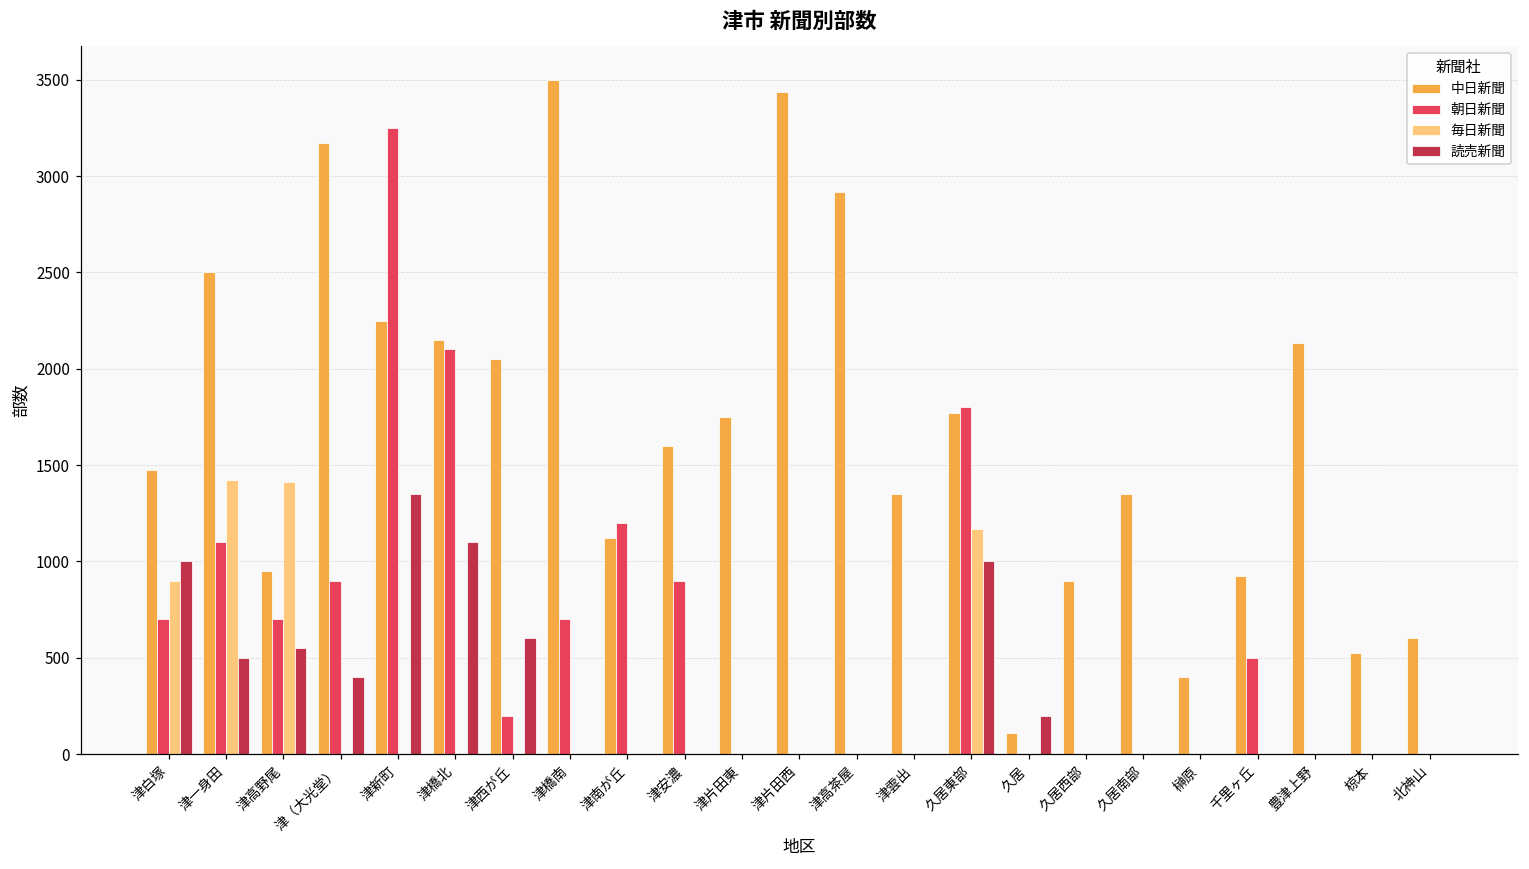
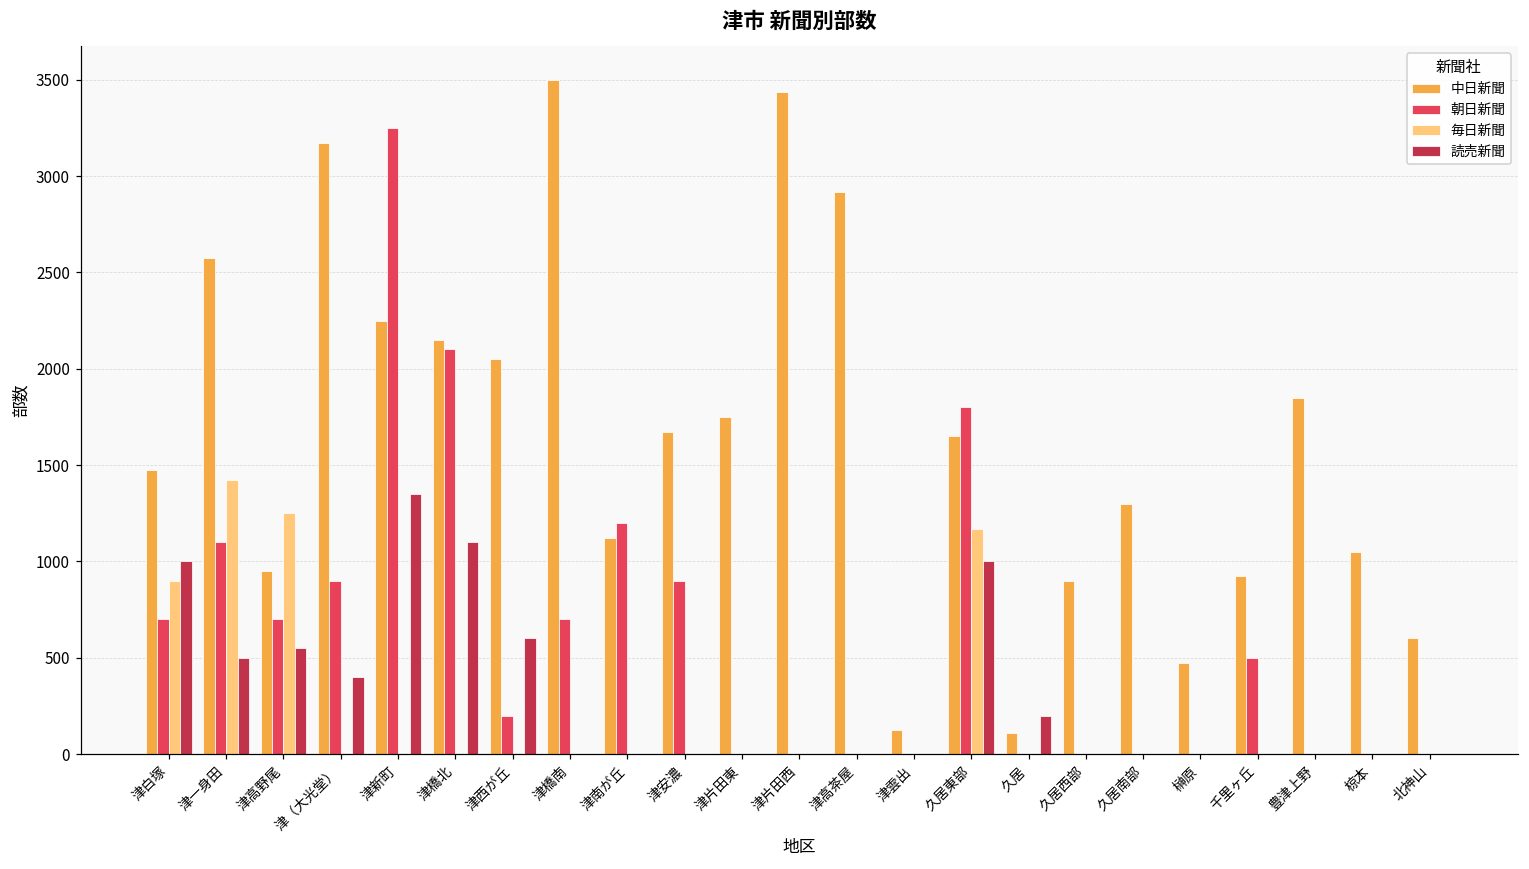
中日新聞, 津一身田: 2500 -> 2570
毎日新聞, 津高野尾: 1410 -> 1250
中日新聞, 津安濃: 1600 -> 1670
中日新聞, 津雲出: 1350 -> 130
中日新聞, 久居東部: 1770 -> 1650
中日新聞, 久居南部: 1350 -> 1300
中日新聞, 榊原: 400 -> 470
中日新聞, 豊津上野: 2130 -> 1850
中日新聞, 椋本: 530 -> 1050
